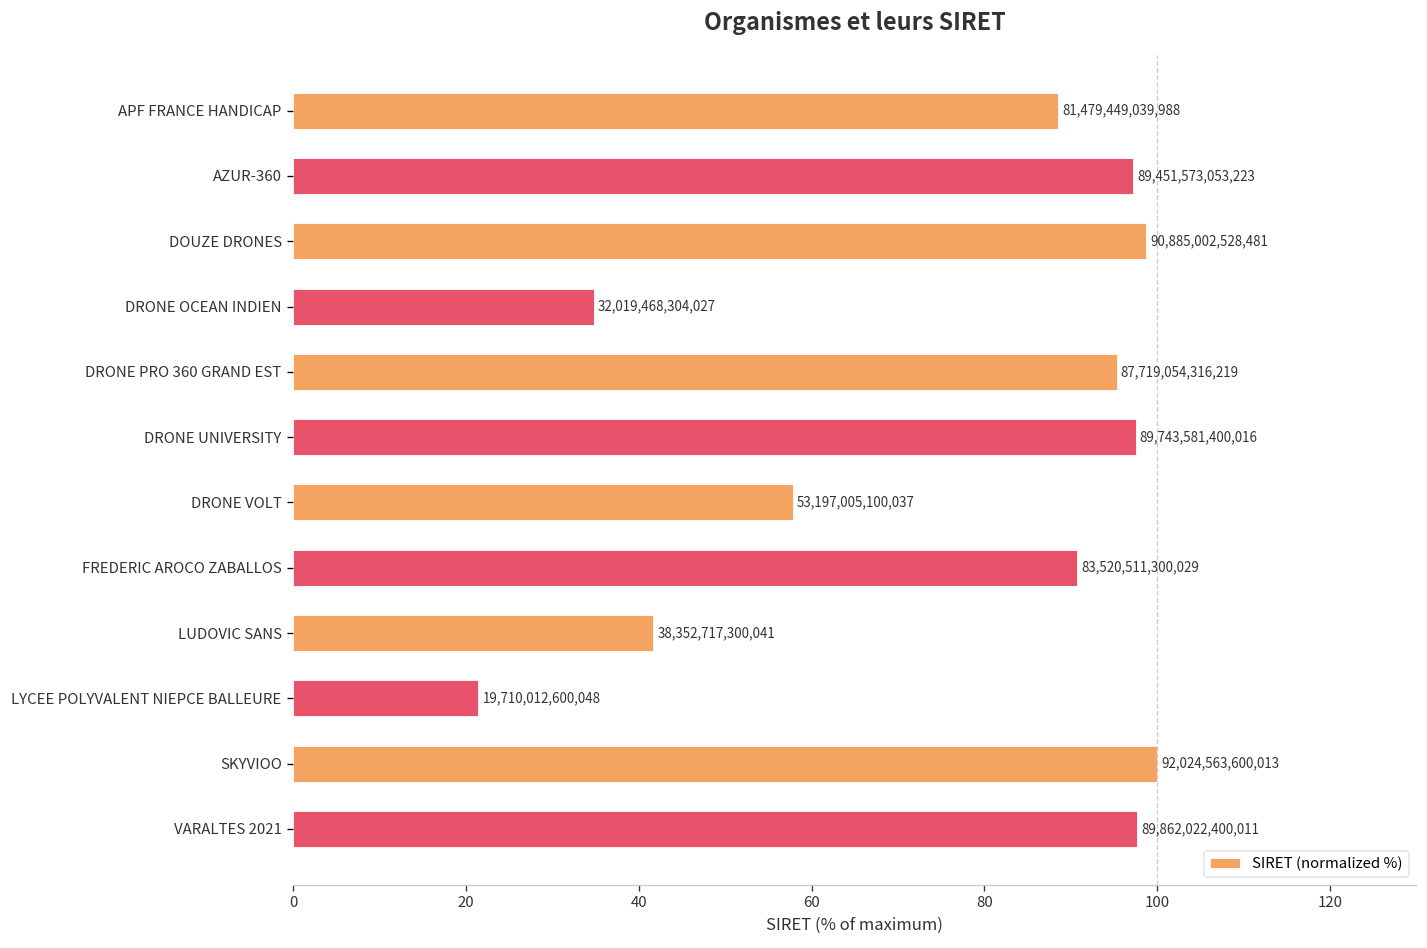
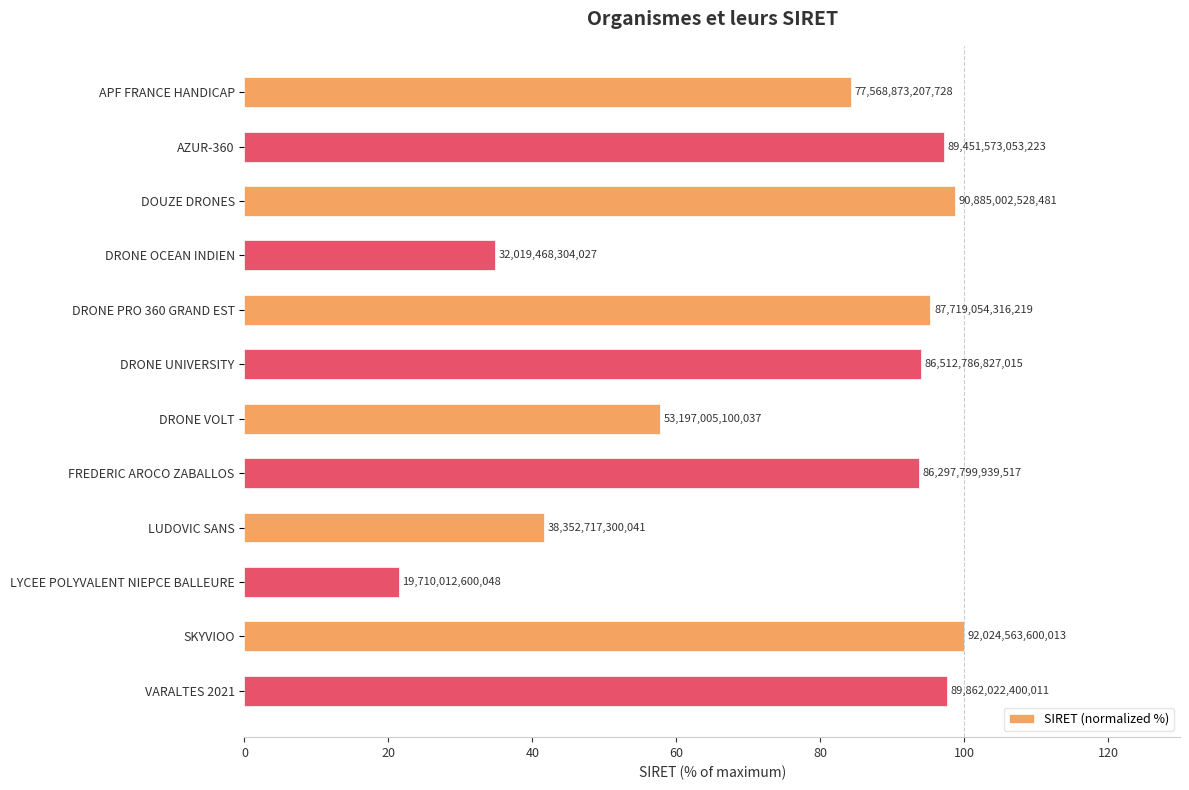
APF FRANCE HANDICAP: 81,479,449,039,988 -> 77,568,873,207,728
DRONE UNIVERSITY: 89,743,581,400,016 -> 86,512,786,827,015
FREDERIC AROCO ZABALLOS: 83,520,511,300,029 -> 86,297,799,939,517
